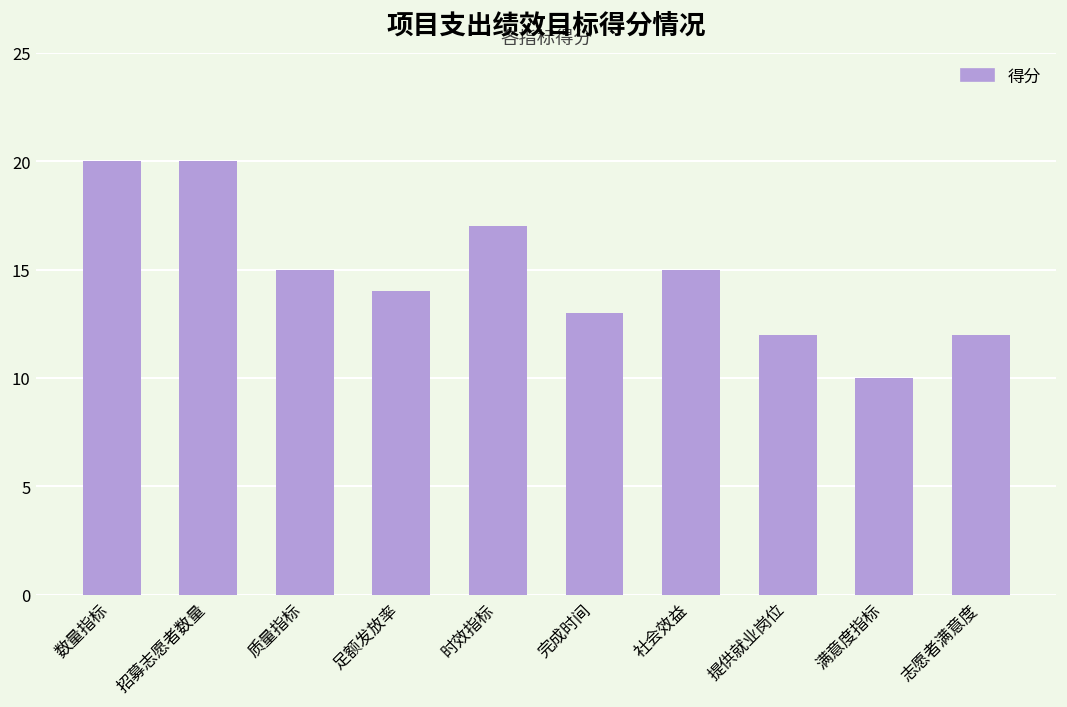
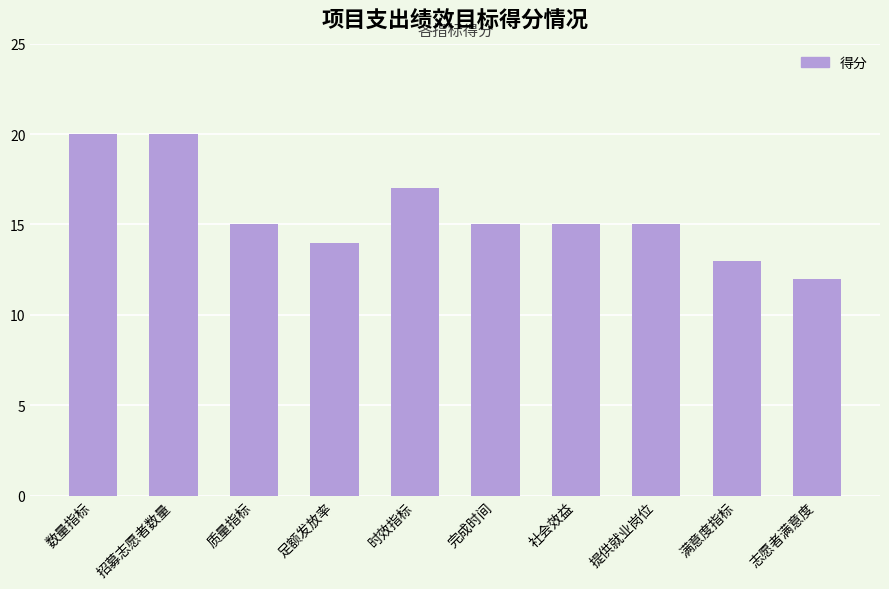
完成时间: 13 -> 15
提供就业岗位: 12 -> 15
满意度指标: 10 -> 13
